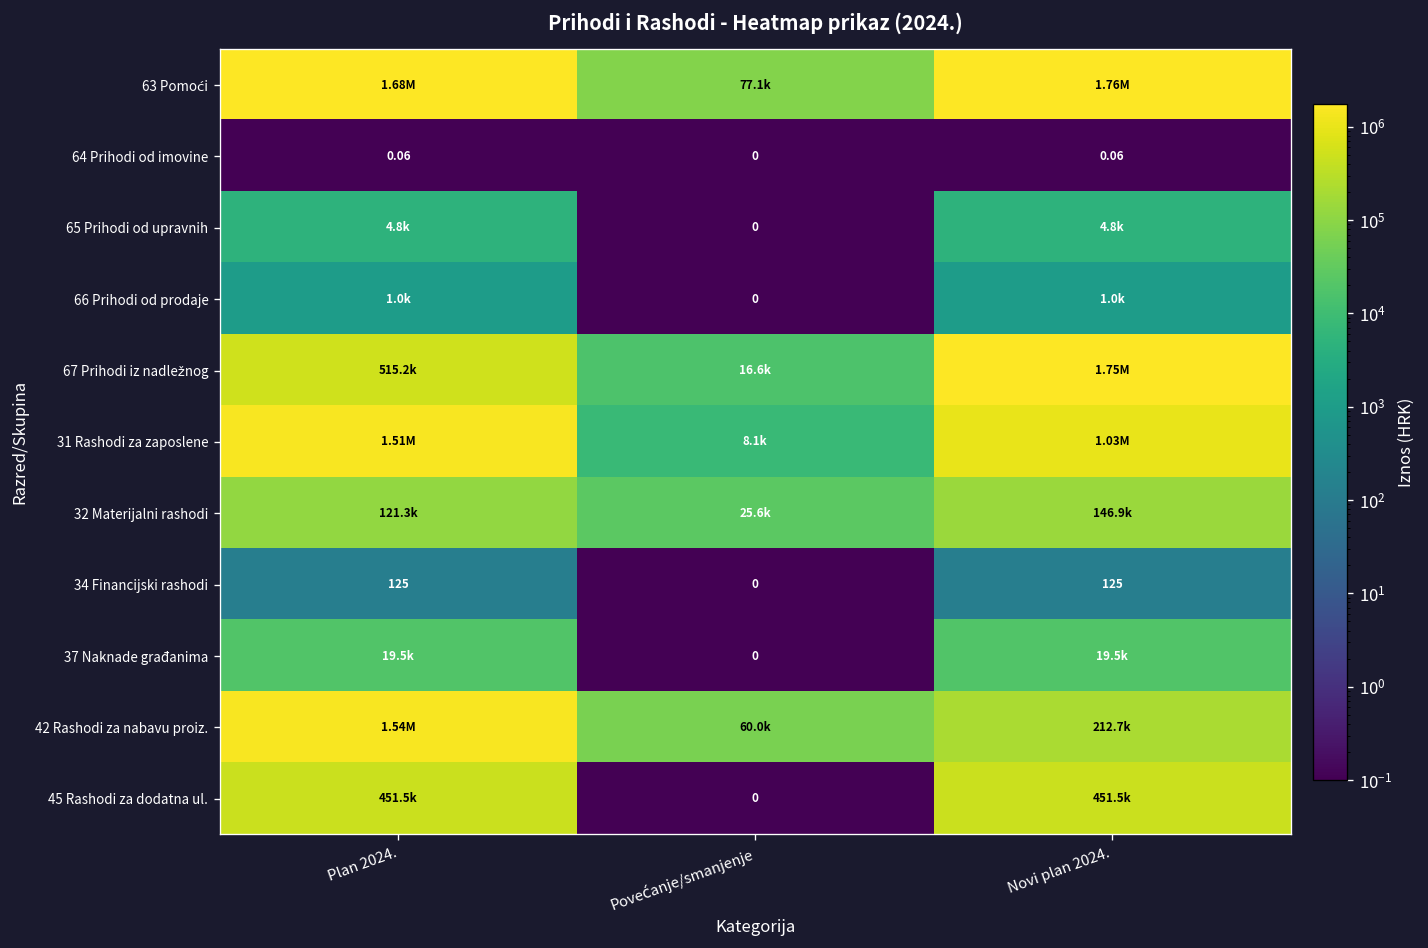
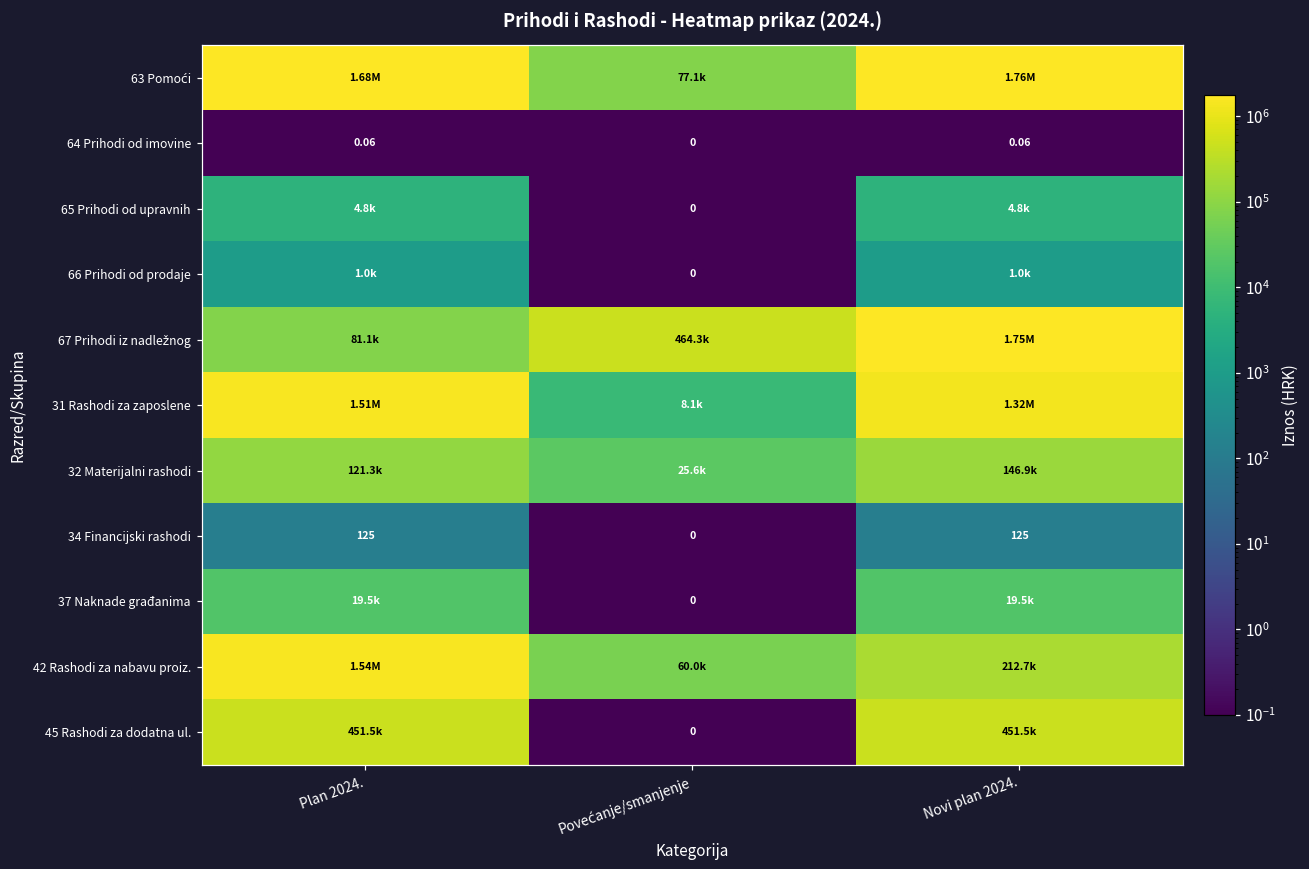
67 Prihodi iz nadležnog, Plan 2024.: 515.2k -> 81.1k
67 Prihodi iz nadležnog, Povećanje/smanjenje: 16.6k -> 464.3k
31 Rashodi za zaposlene, Novi plan 2024.: 1.03M -> 1.32M
